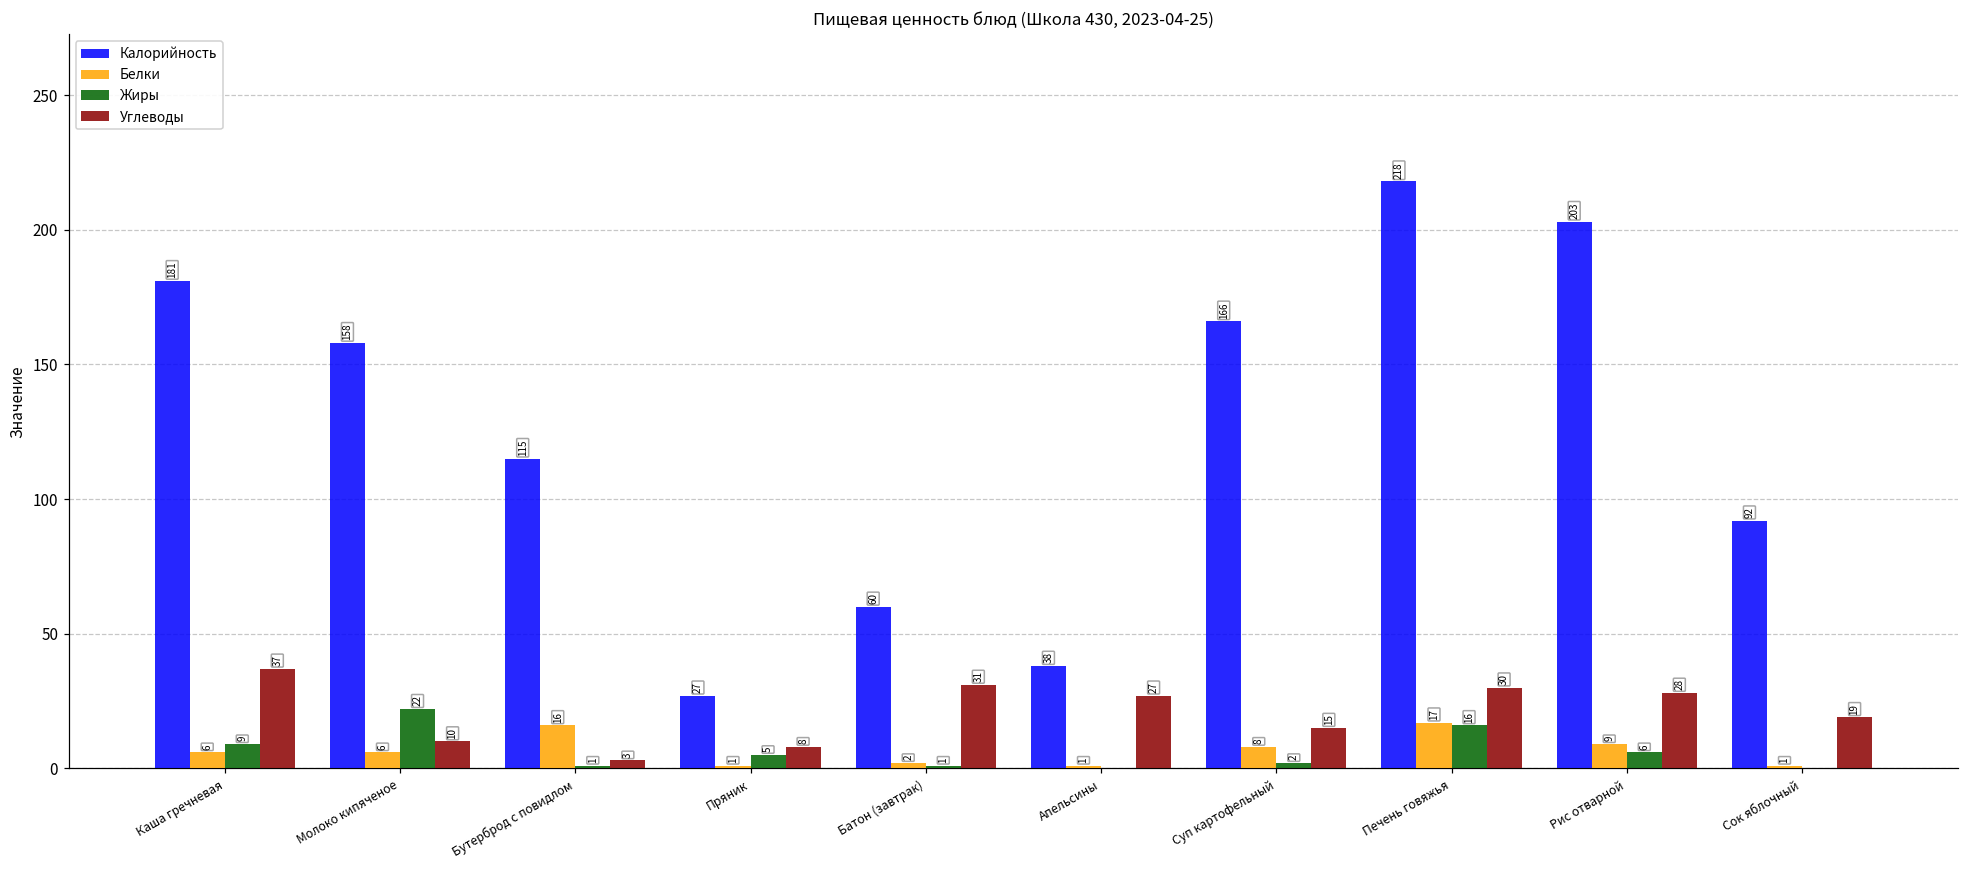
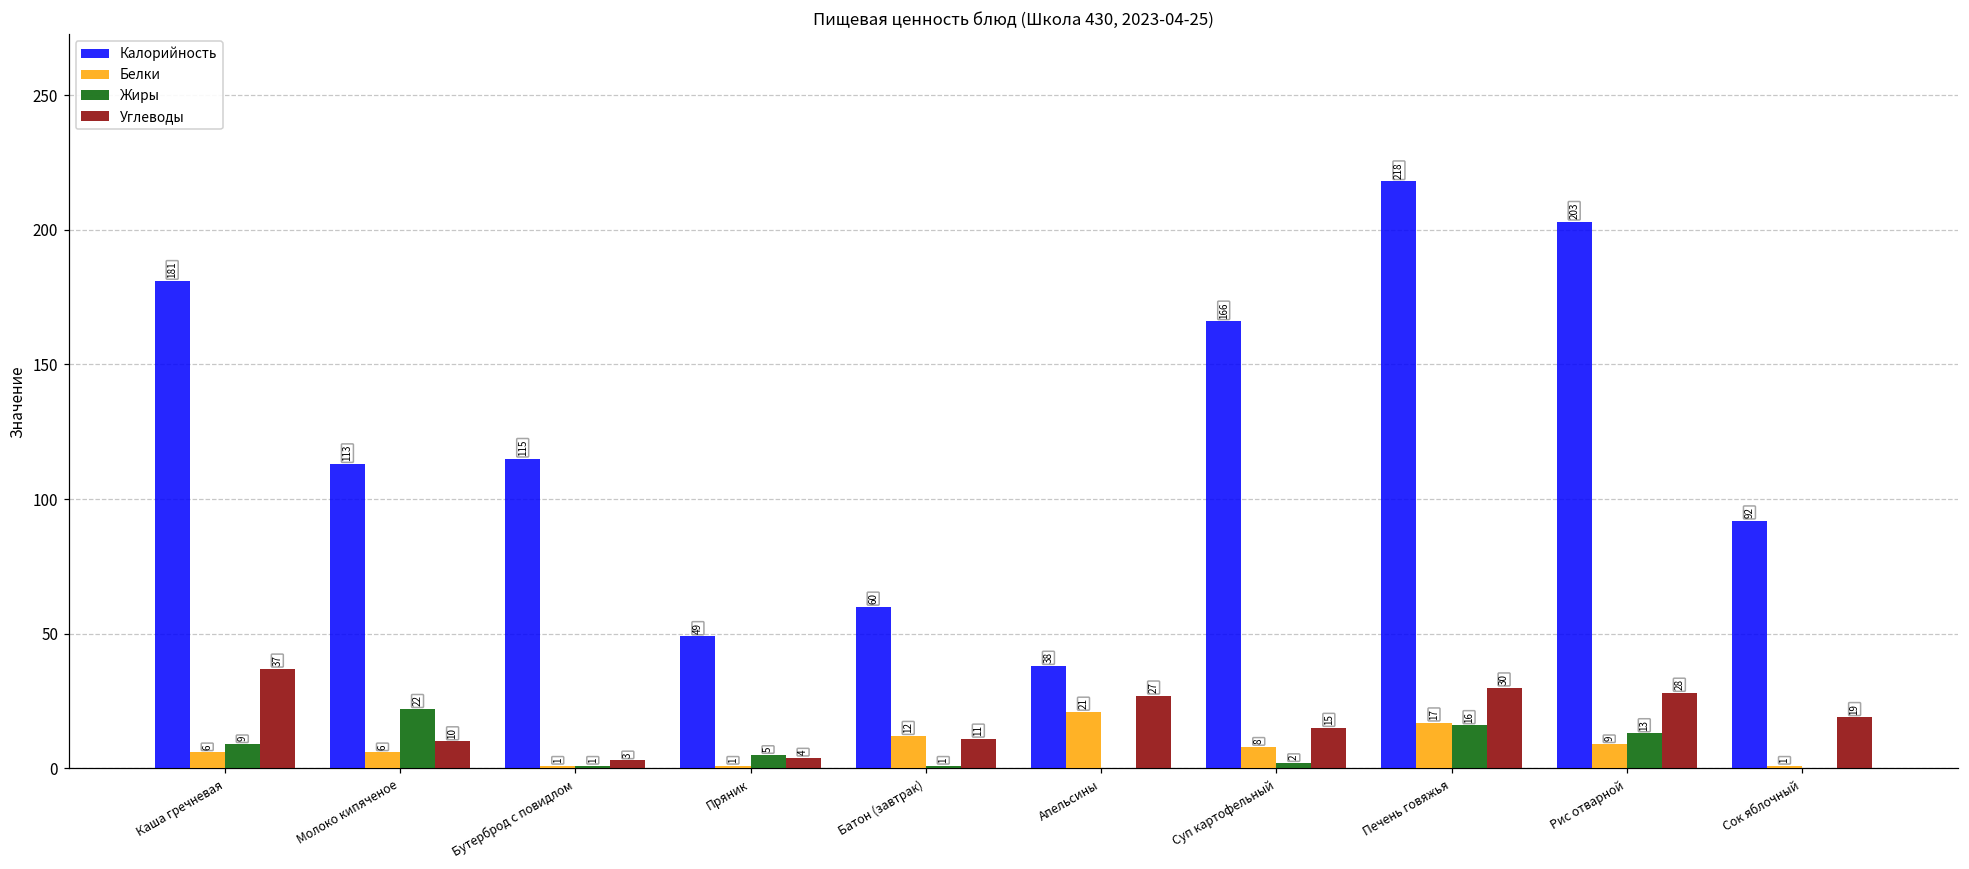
Калорийность, Молоко кипяченое: 158 -> 113
Белки, Бутерброд с повидлом: 16 -> 1
Калорийность, Пряник: 27 -> 49
Углеводы, Пряник: 8 -> 4
Белки, Батон (завтрак): 2 -> 12
Углеводы, Батон (завтрак): 31 -> 11
Белки, Апельсины: 1 -> 21
Жиры, Рис отварной: 6 -> 13
